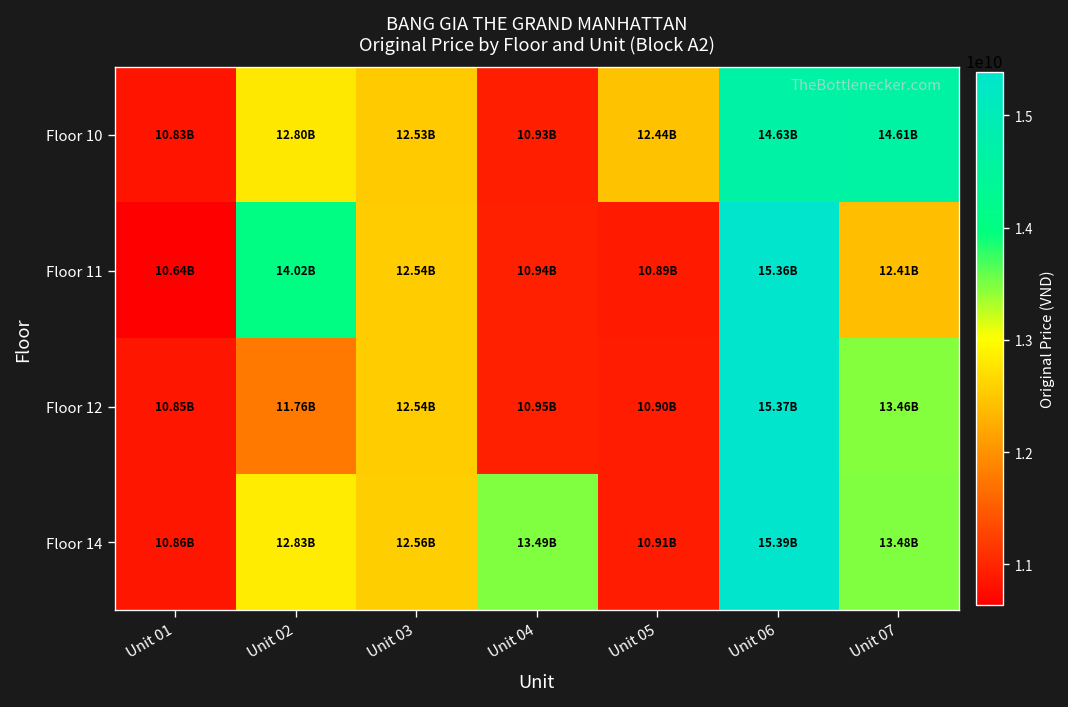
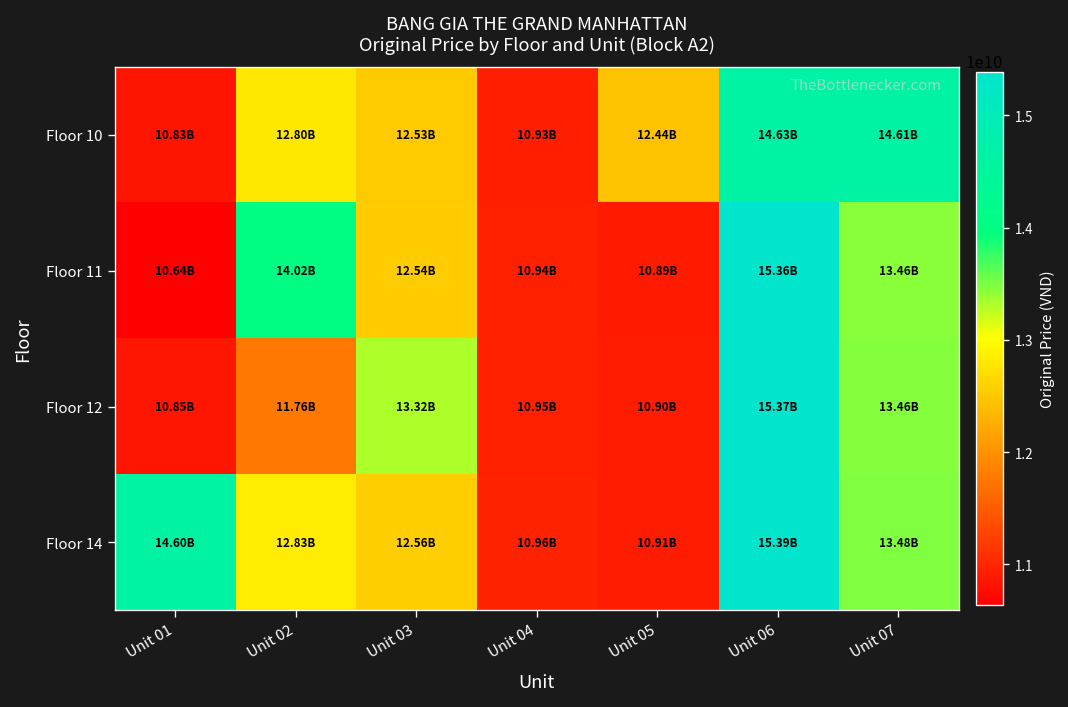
Floor 11, Unit 07: 12.41B -> 13.46B
Floor 12, Unit 03: 12.54B -> 13.32B
Floor 14, Unit 01: 10.86B -> 14.60B
Floor 14, Unit 04: 13.49B -> 10.96B
